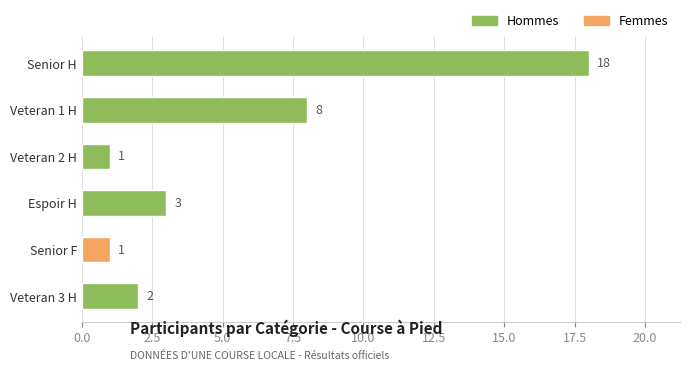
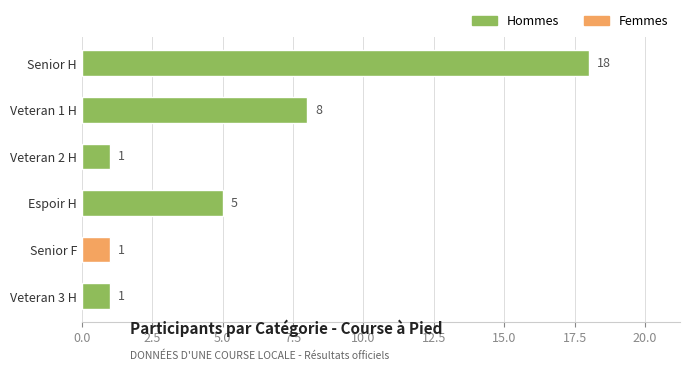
Espoir H: 3 -> 5
Veteran 3 H: 2 -> 1
